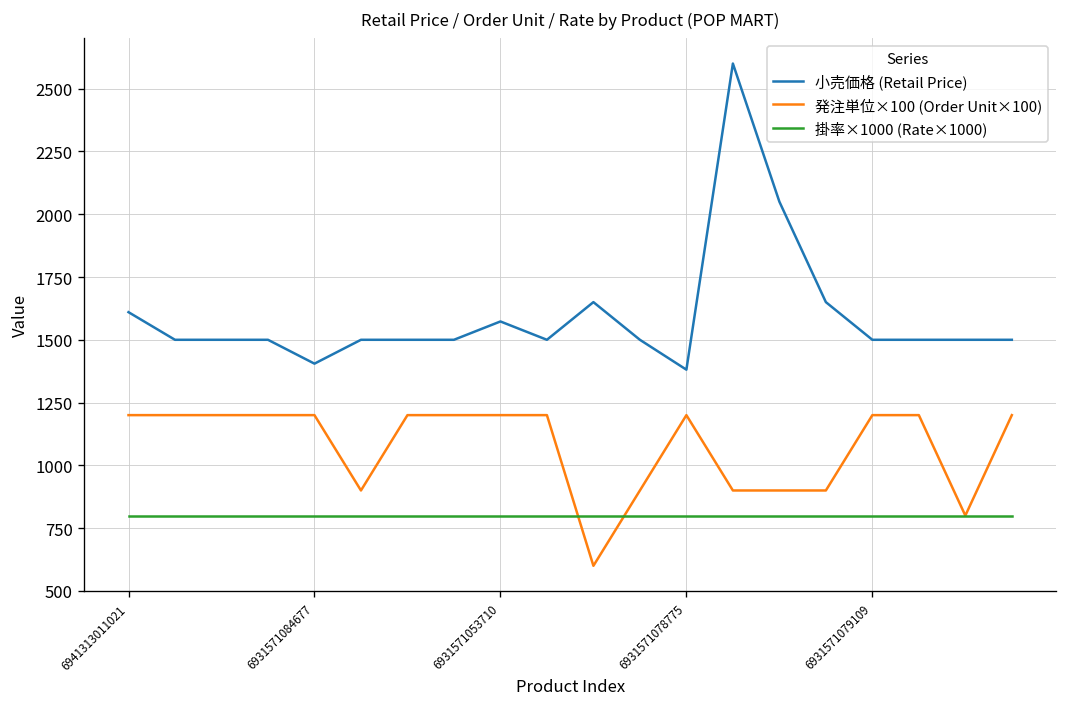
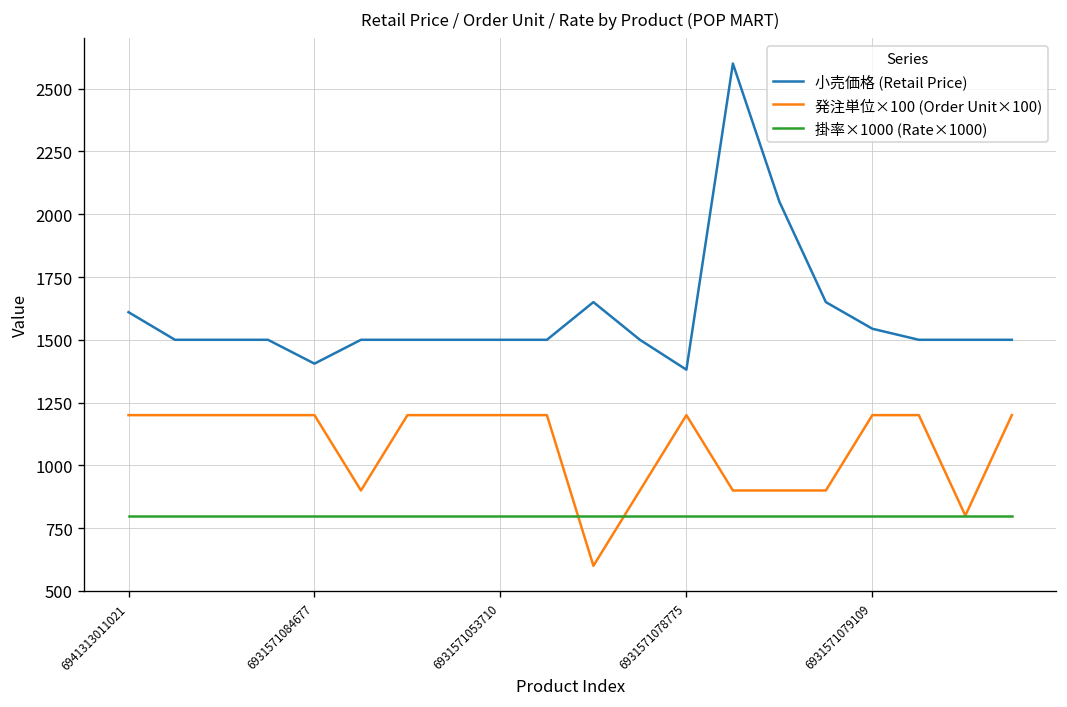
小売価格 (Retail Price), 6931571053710: 1570 -> 1500
小売価格 (Retail Price), 6931571079109: 1500 -> 1540
